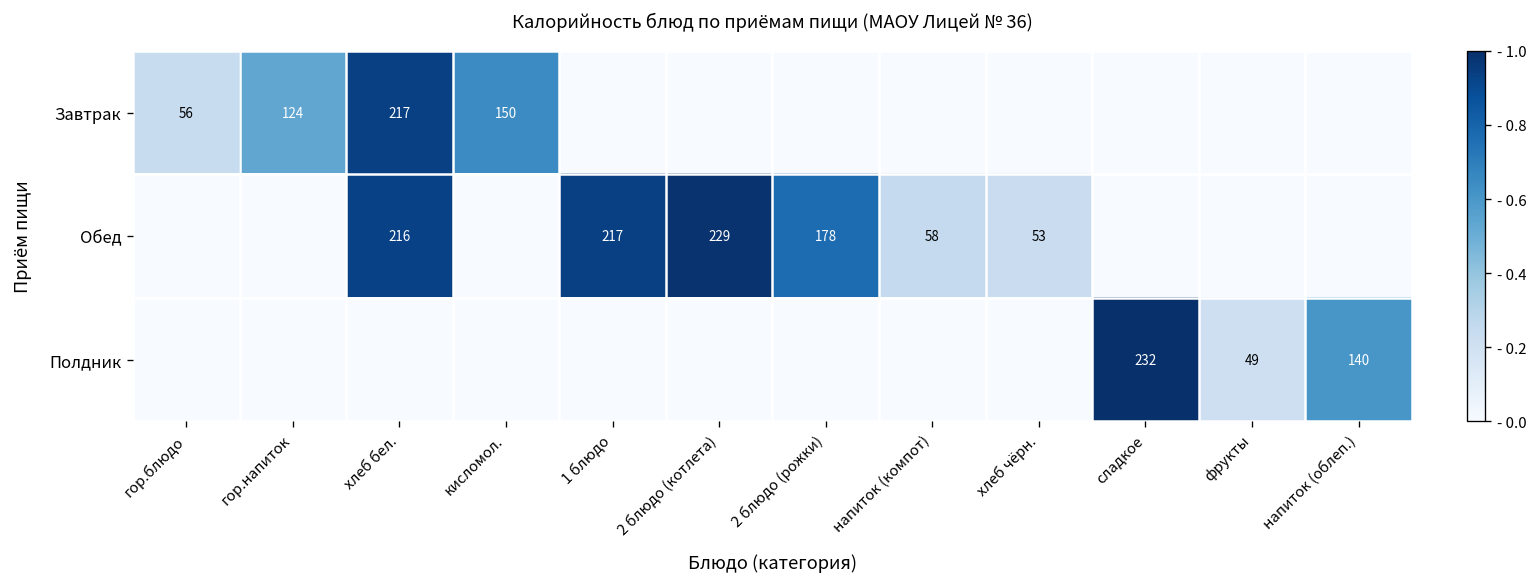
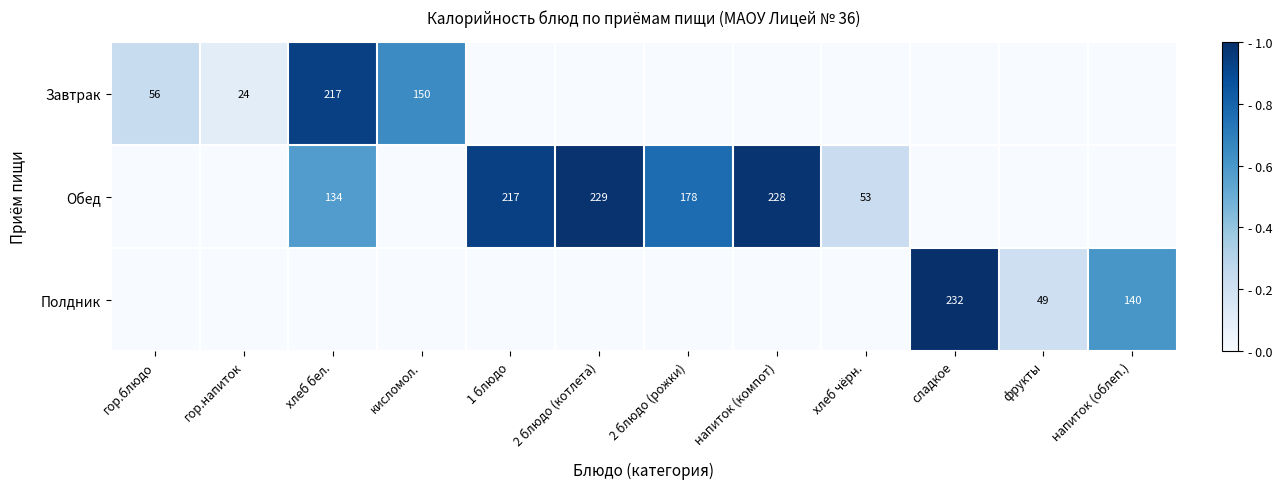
Завтрак, гор.напиток: 124 -> 24
Обед, хлеб бел.: 216 -> 134
Обед, напиток (компот): 58 -> 228
